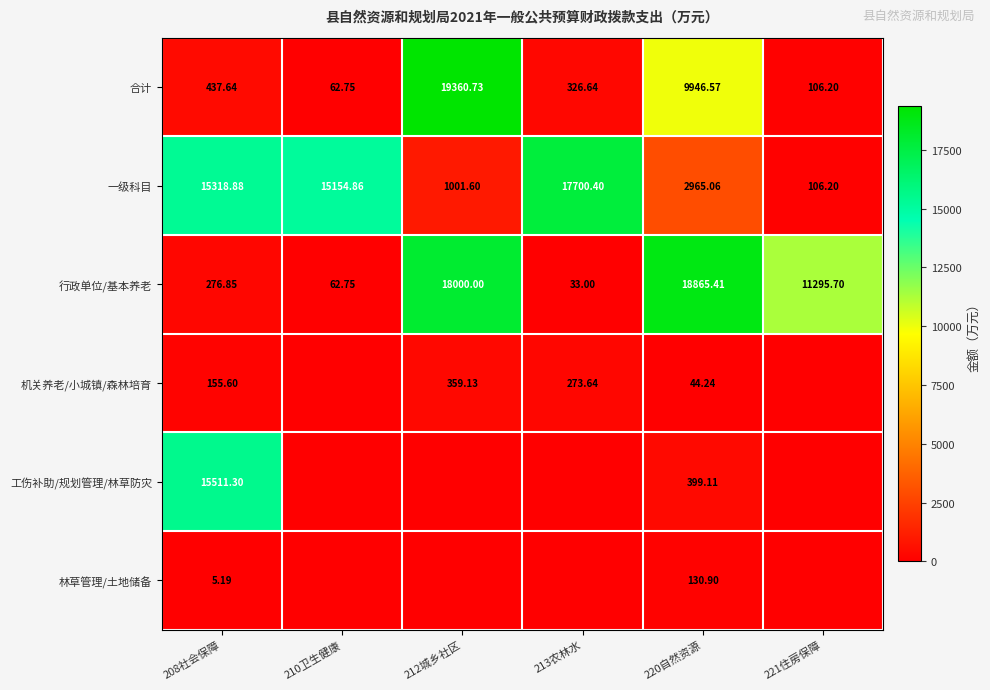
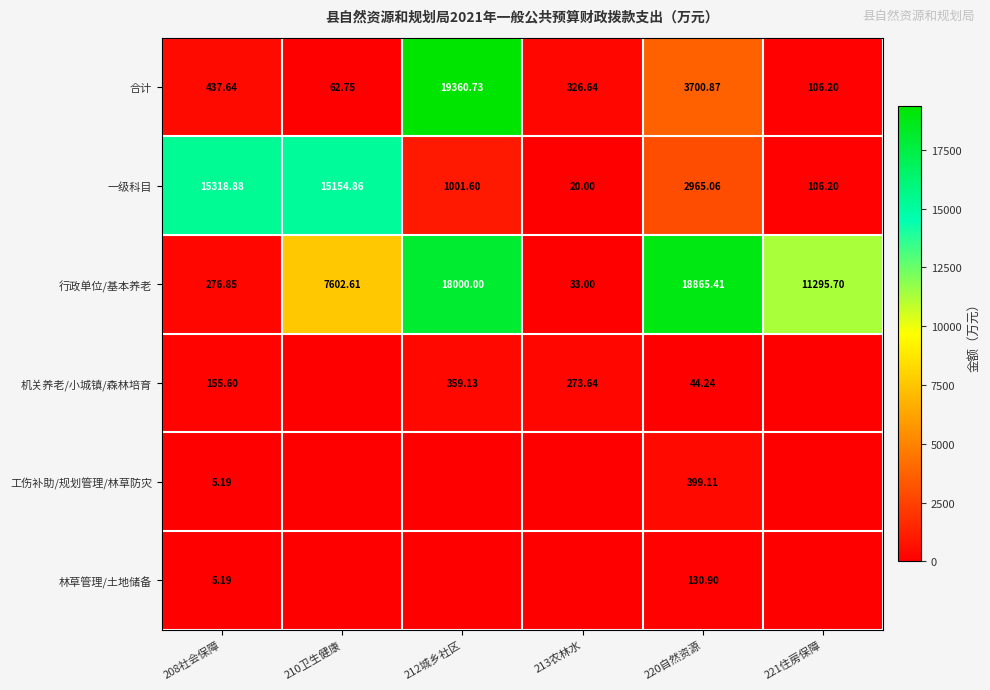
合计, 220自然资源: 9946.57 -> 3700.87
一级科目, 213农林水: 17700.40 -> 20.00
行政单位/基本养老, 210卫生健康: 62.75 -> 7602.61
工伤补助/规划管理/林草防灾, 208社会保障: 15511.30 -> 5.19
